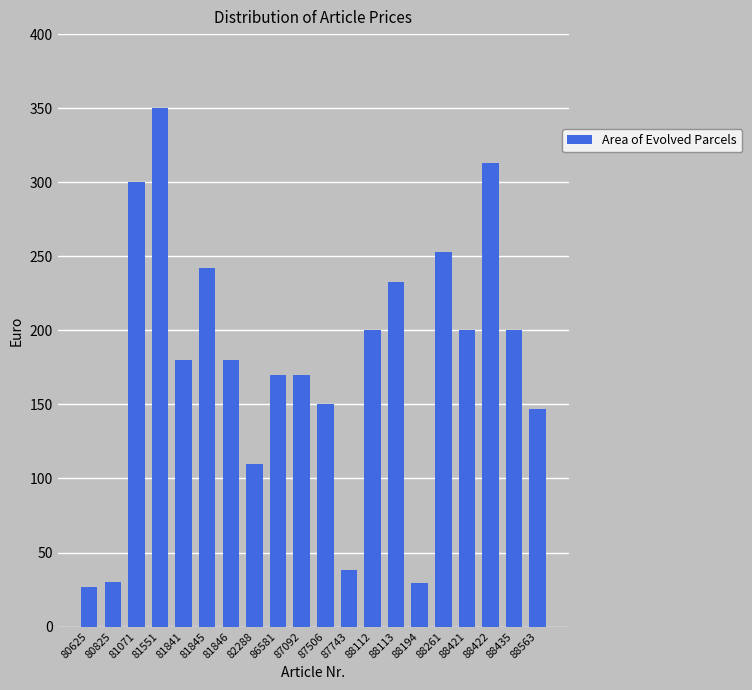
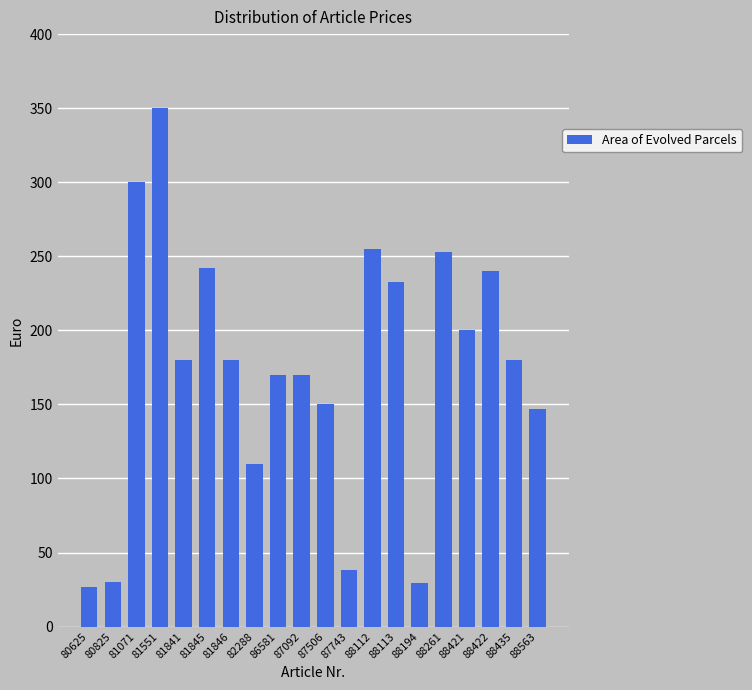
88112: 200 -> 255
88422: 313 -> 240
88435: 200 -> 180
